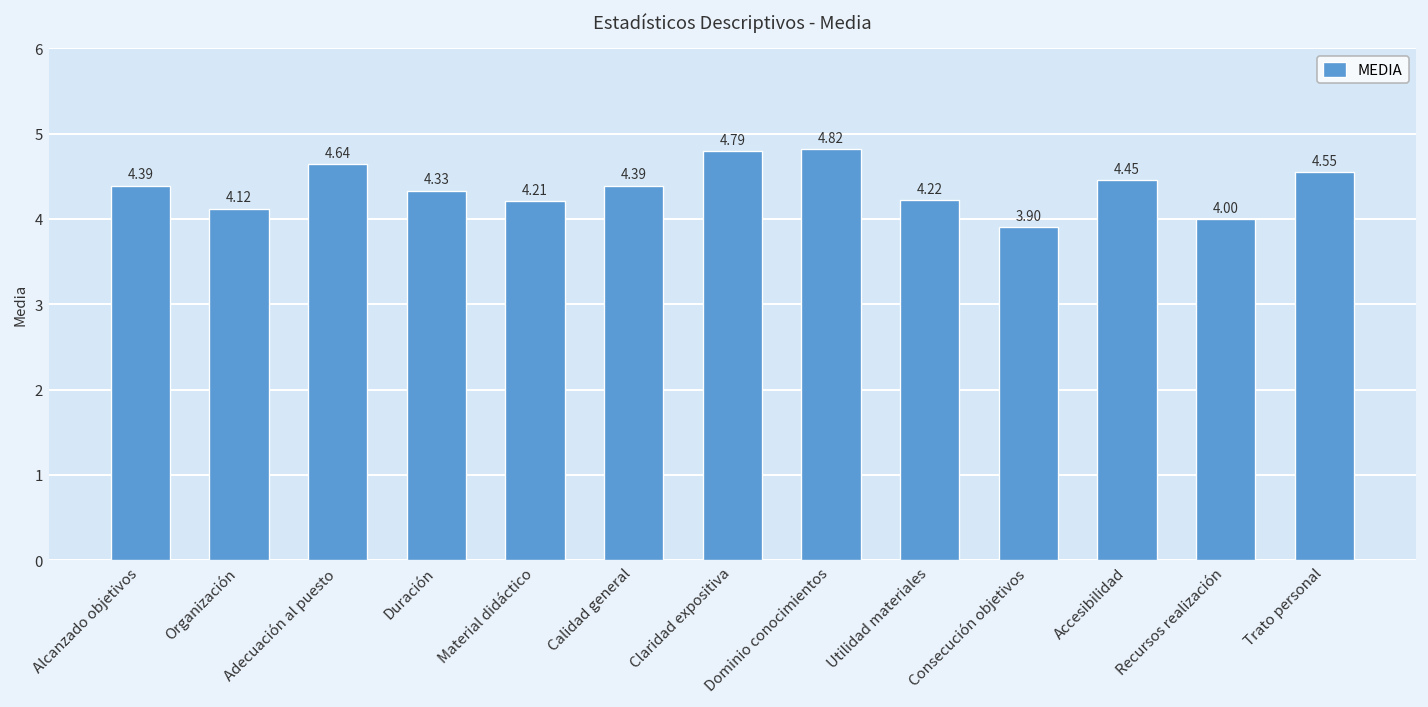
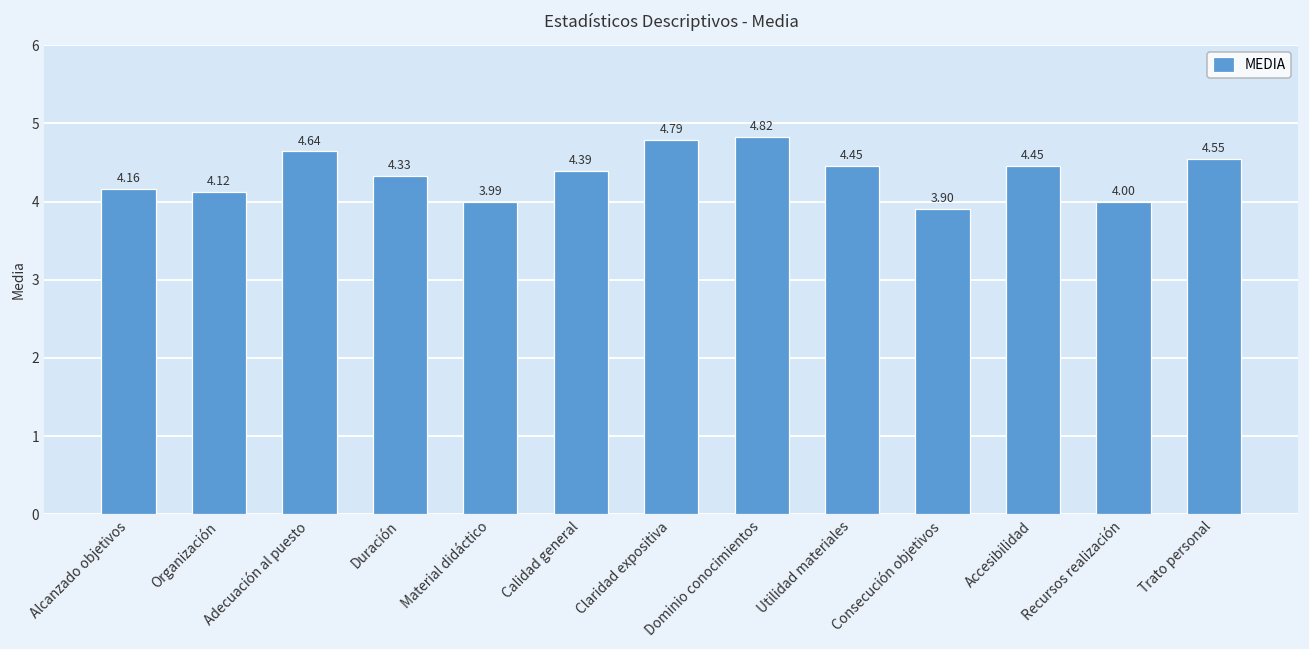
Alcanzado objetivos: 4.39 -> 4.16
Material didáctico: 4.21 -> 3.99
Utilidad materiales: 4.22 -> 4.45
